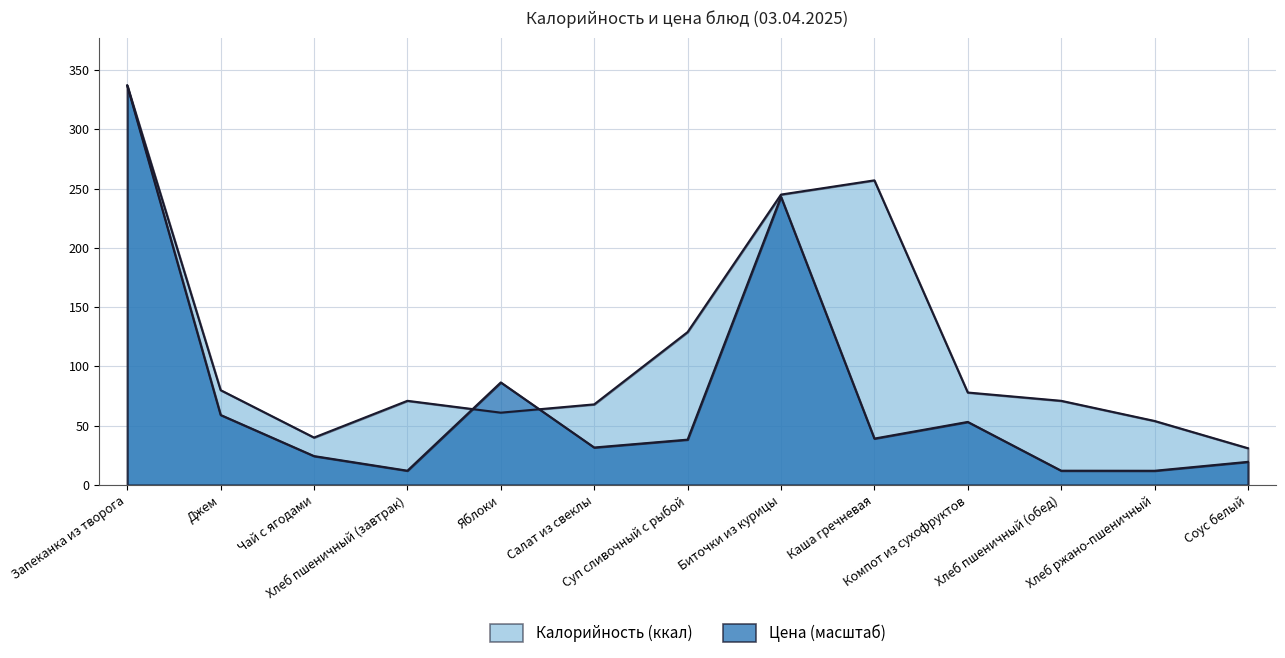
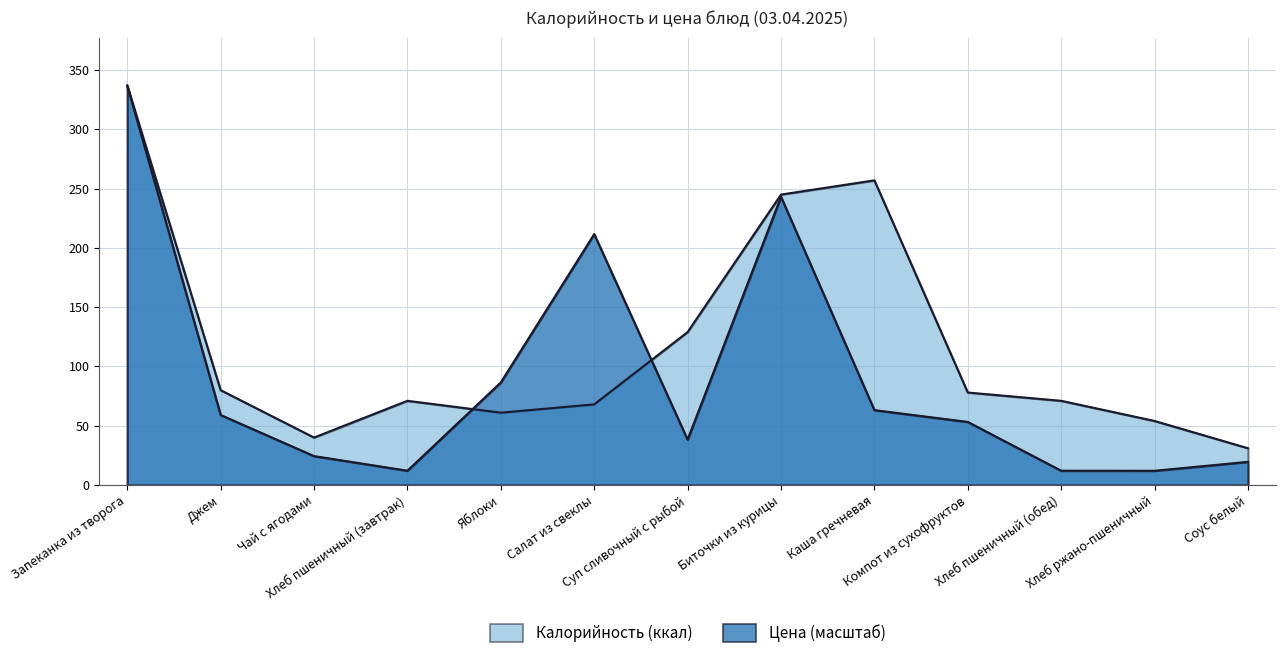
Цена (масштаб), Салат из свеклы: 32 -> 212
Цена (масштаб), Каша гречневая: 39 -> 63
